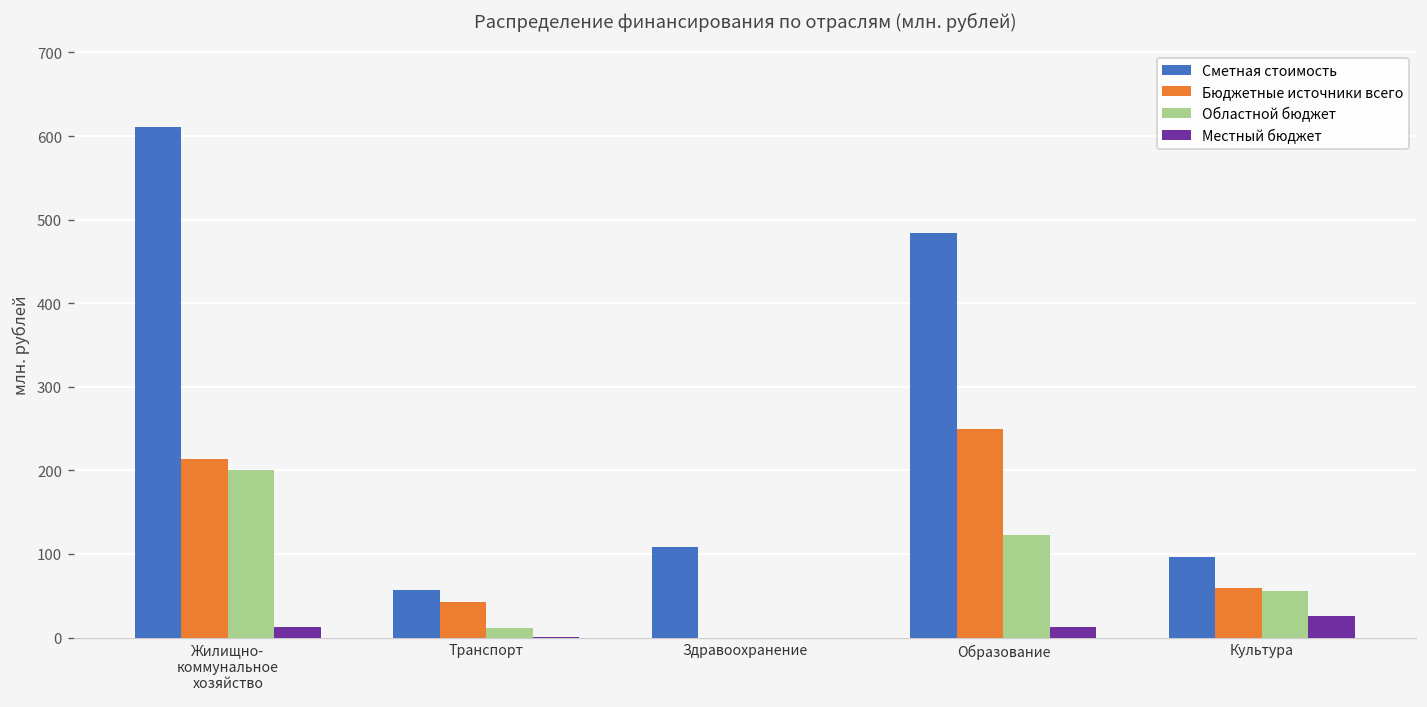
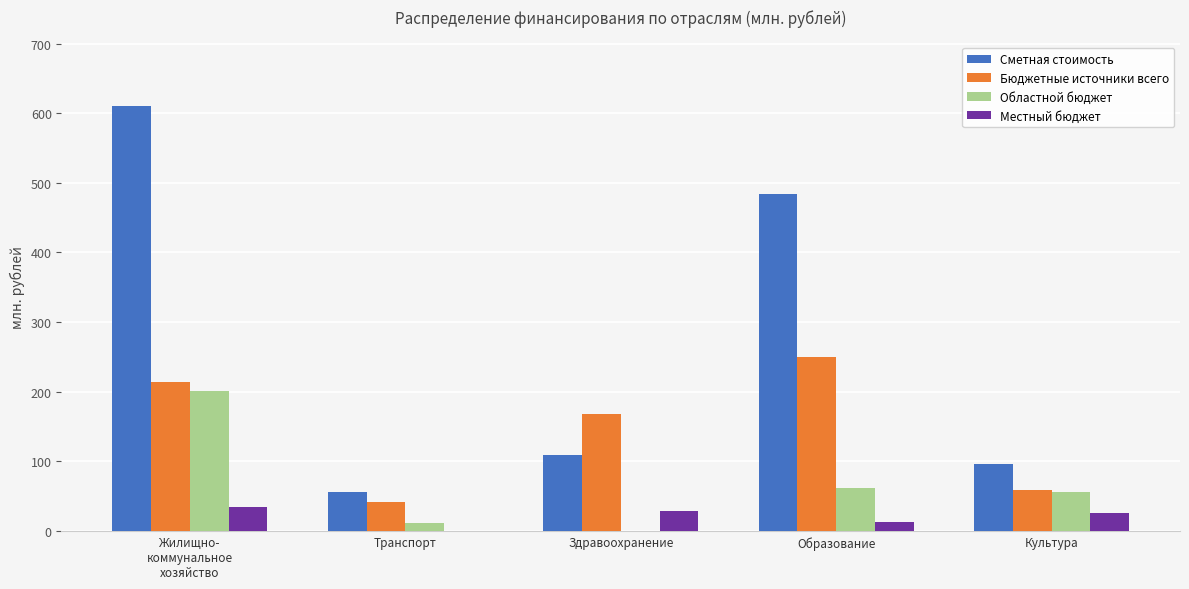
Местный бюджет, Жилищно- коммунальное хозяйство: 10 -> 30
Бюджетные источники всего, Здравоохранение: 0 -> 170
Местный бюджет, Здравоохранение: 0 -> 30
Областной бюджет, Образование: 120 -> 60
